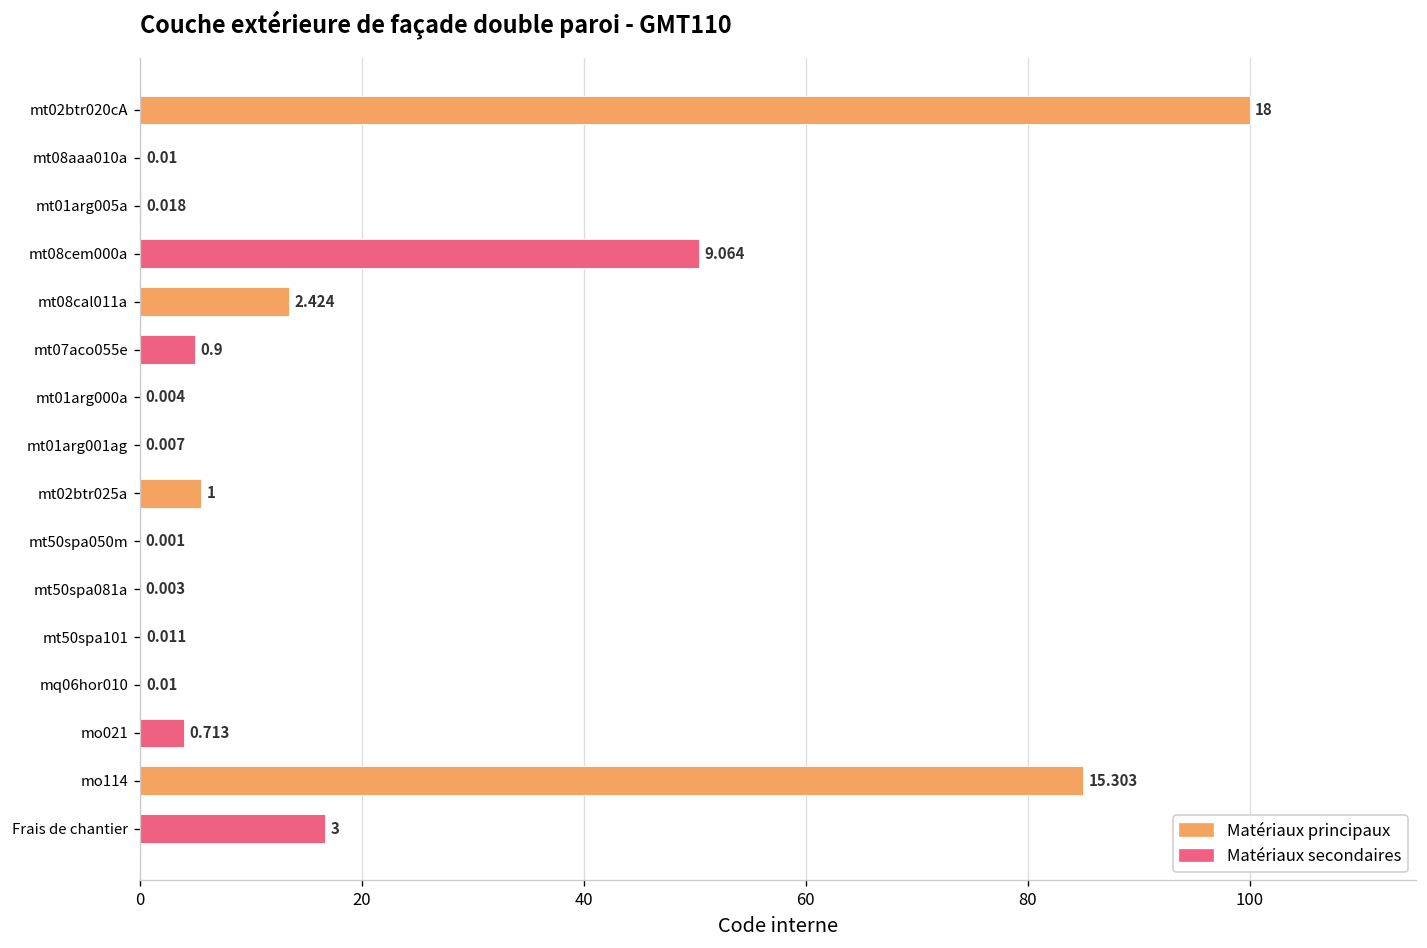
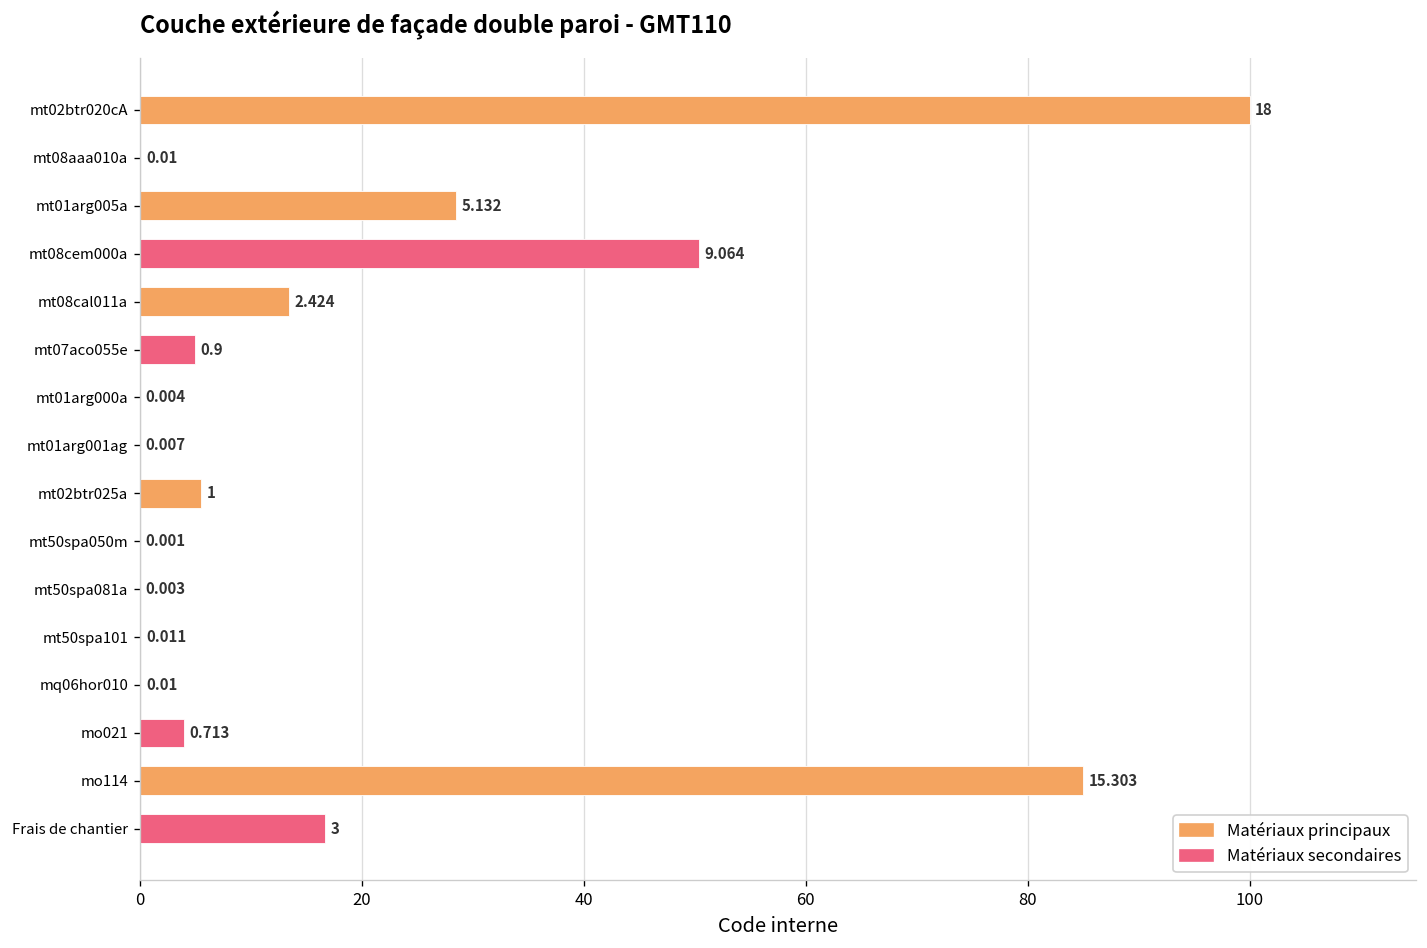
mt01arg005a: 0.018 -> 5.132
